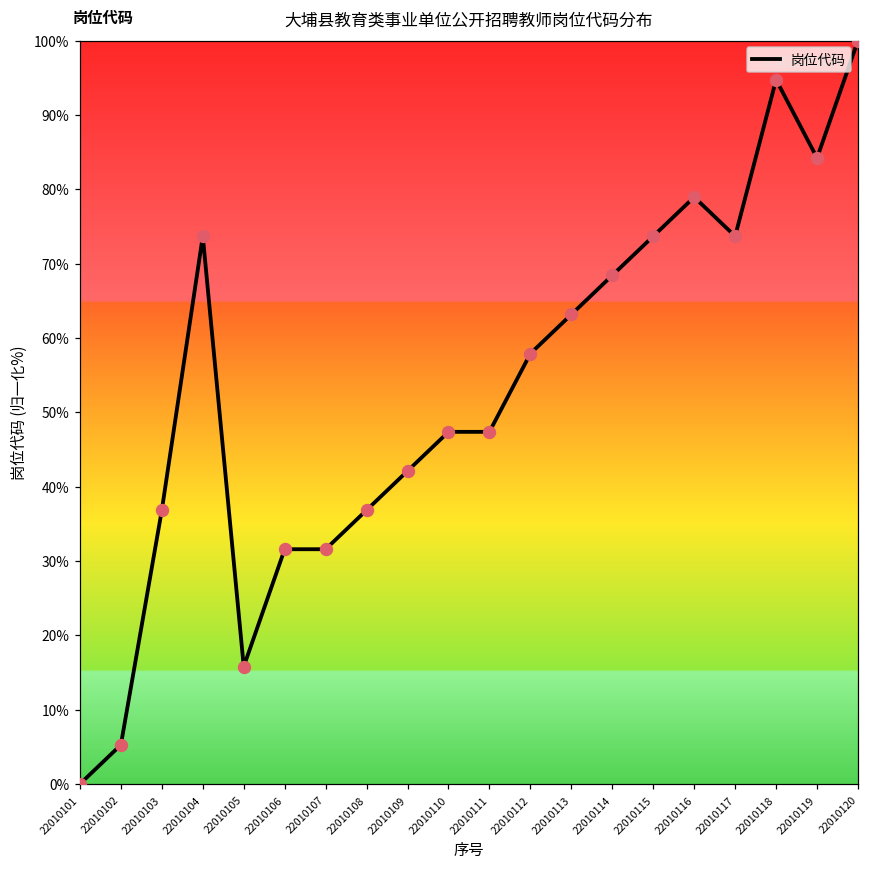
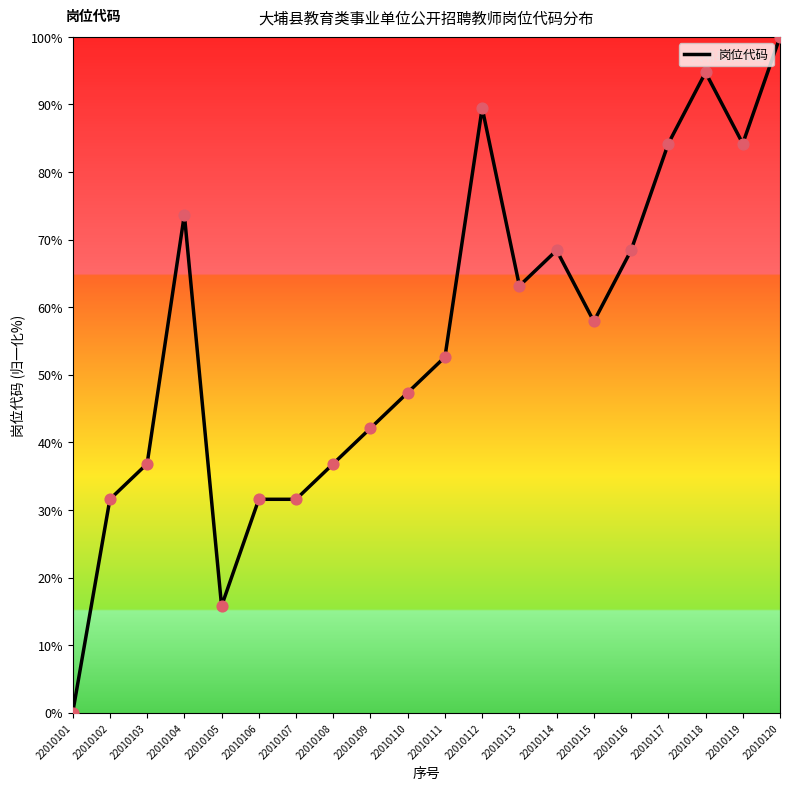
22010102: 5% -> 32%
22010111: 47% -> 53%
22010112: 58% -> 89%
22010115: 74% -> 58%
22010116: 79% -> 68%
22010117: 74% -> 84%
